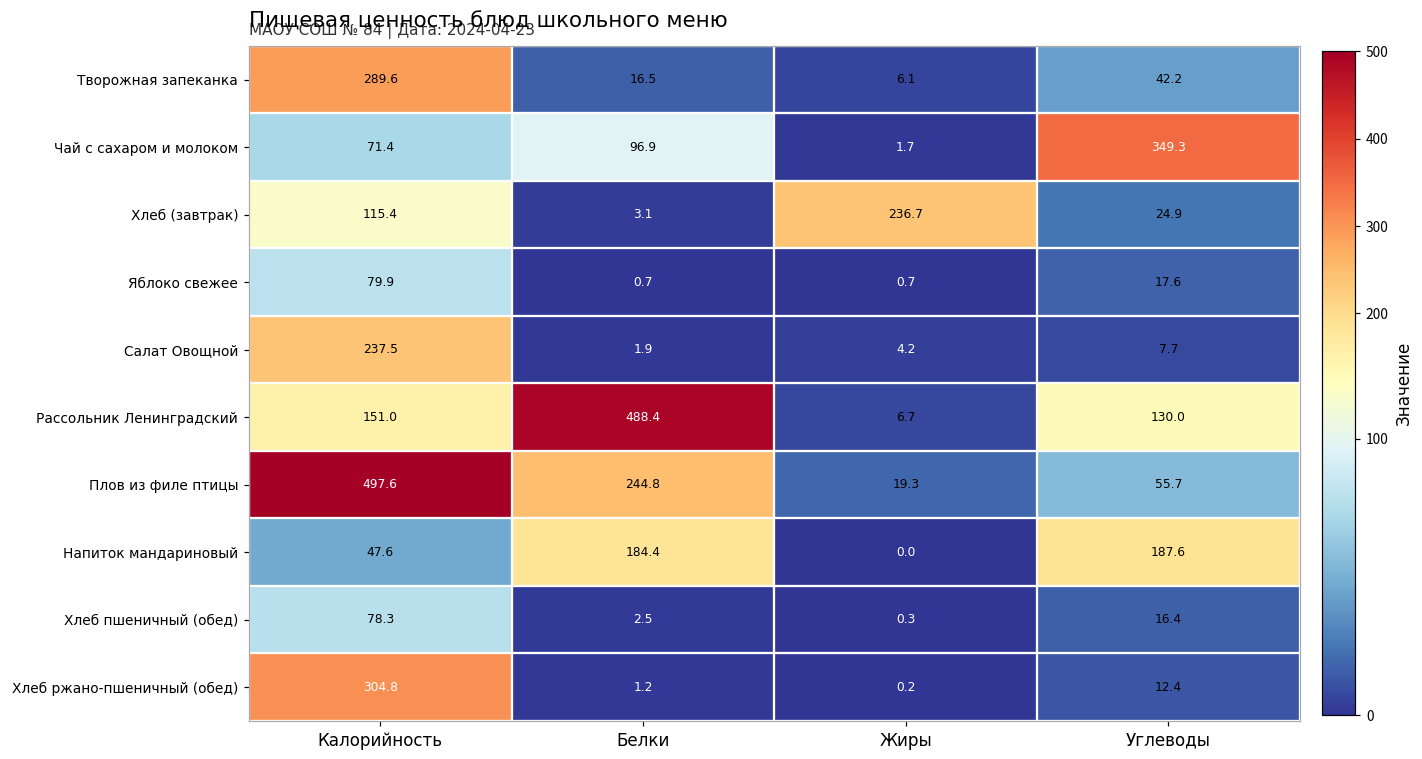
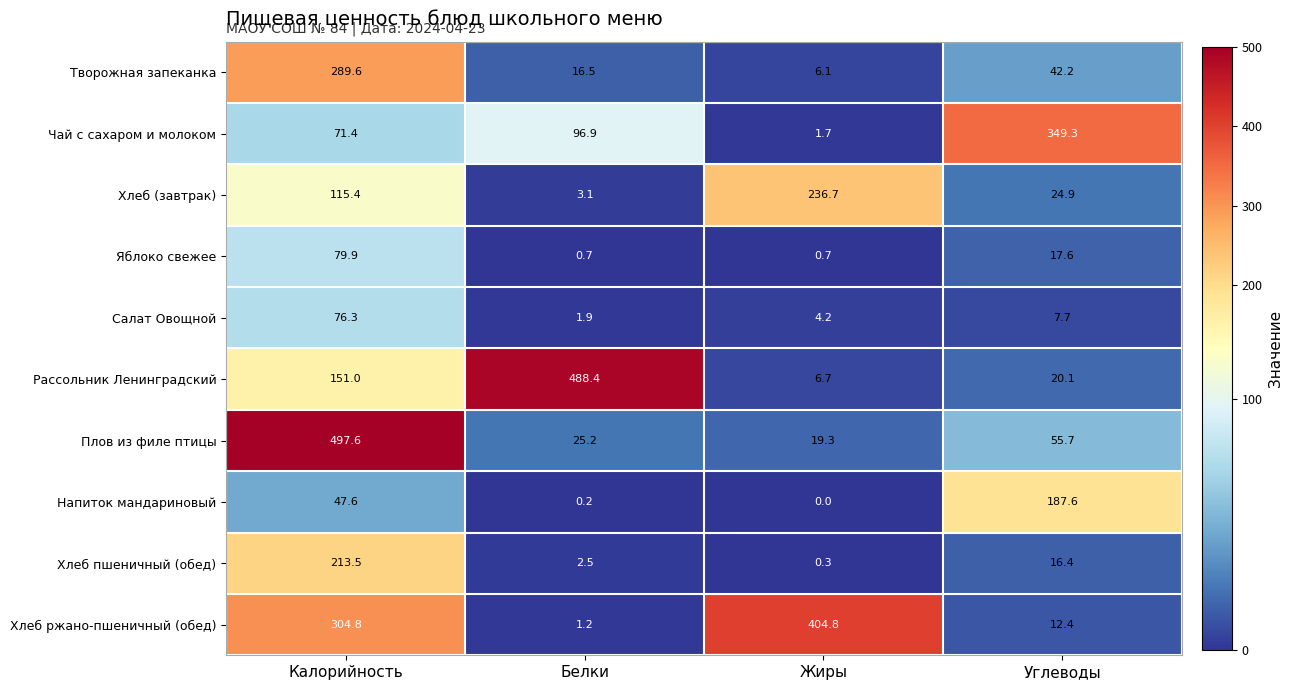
Салат Овощной, Калорийность: 237.5 -> 76.3
Рассольник Ленинградский, Углеводы: 130.0 -> 20.1
Плов из филе птицы, Белки: 244.8 -> 25.2
Напиток мандариновый, Белки: 184.4 -> 0.2
Хлеб пшеничный (обед), Калорийность: 78.3 -> 213.5
Хлеб ржано-пшеничный (обед), Жиры: 0.2 -> 404.8
